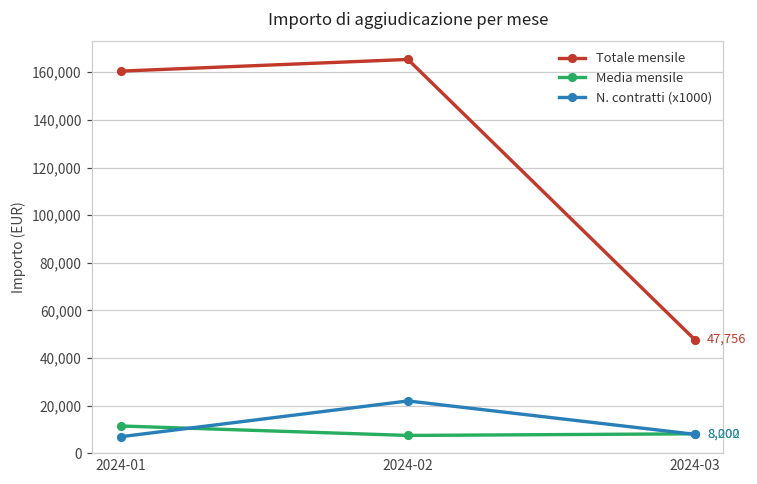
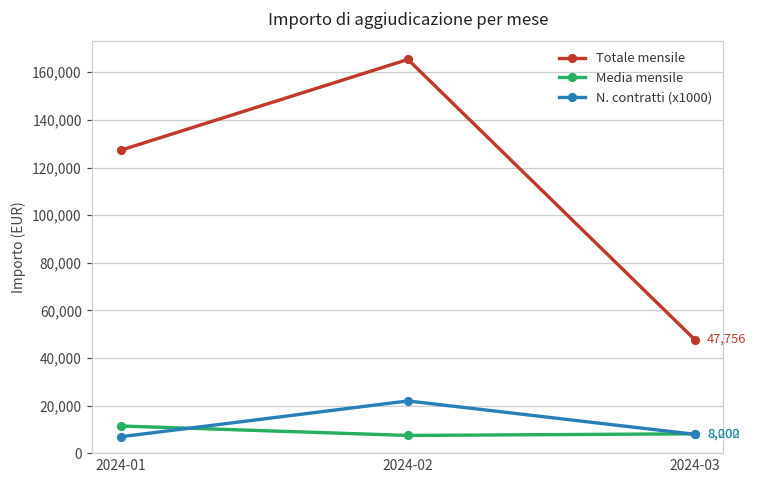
Totale mensile, 2024-01: 160,000 -> 127,000
